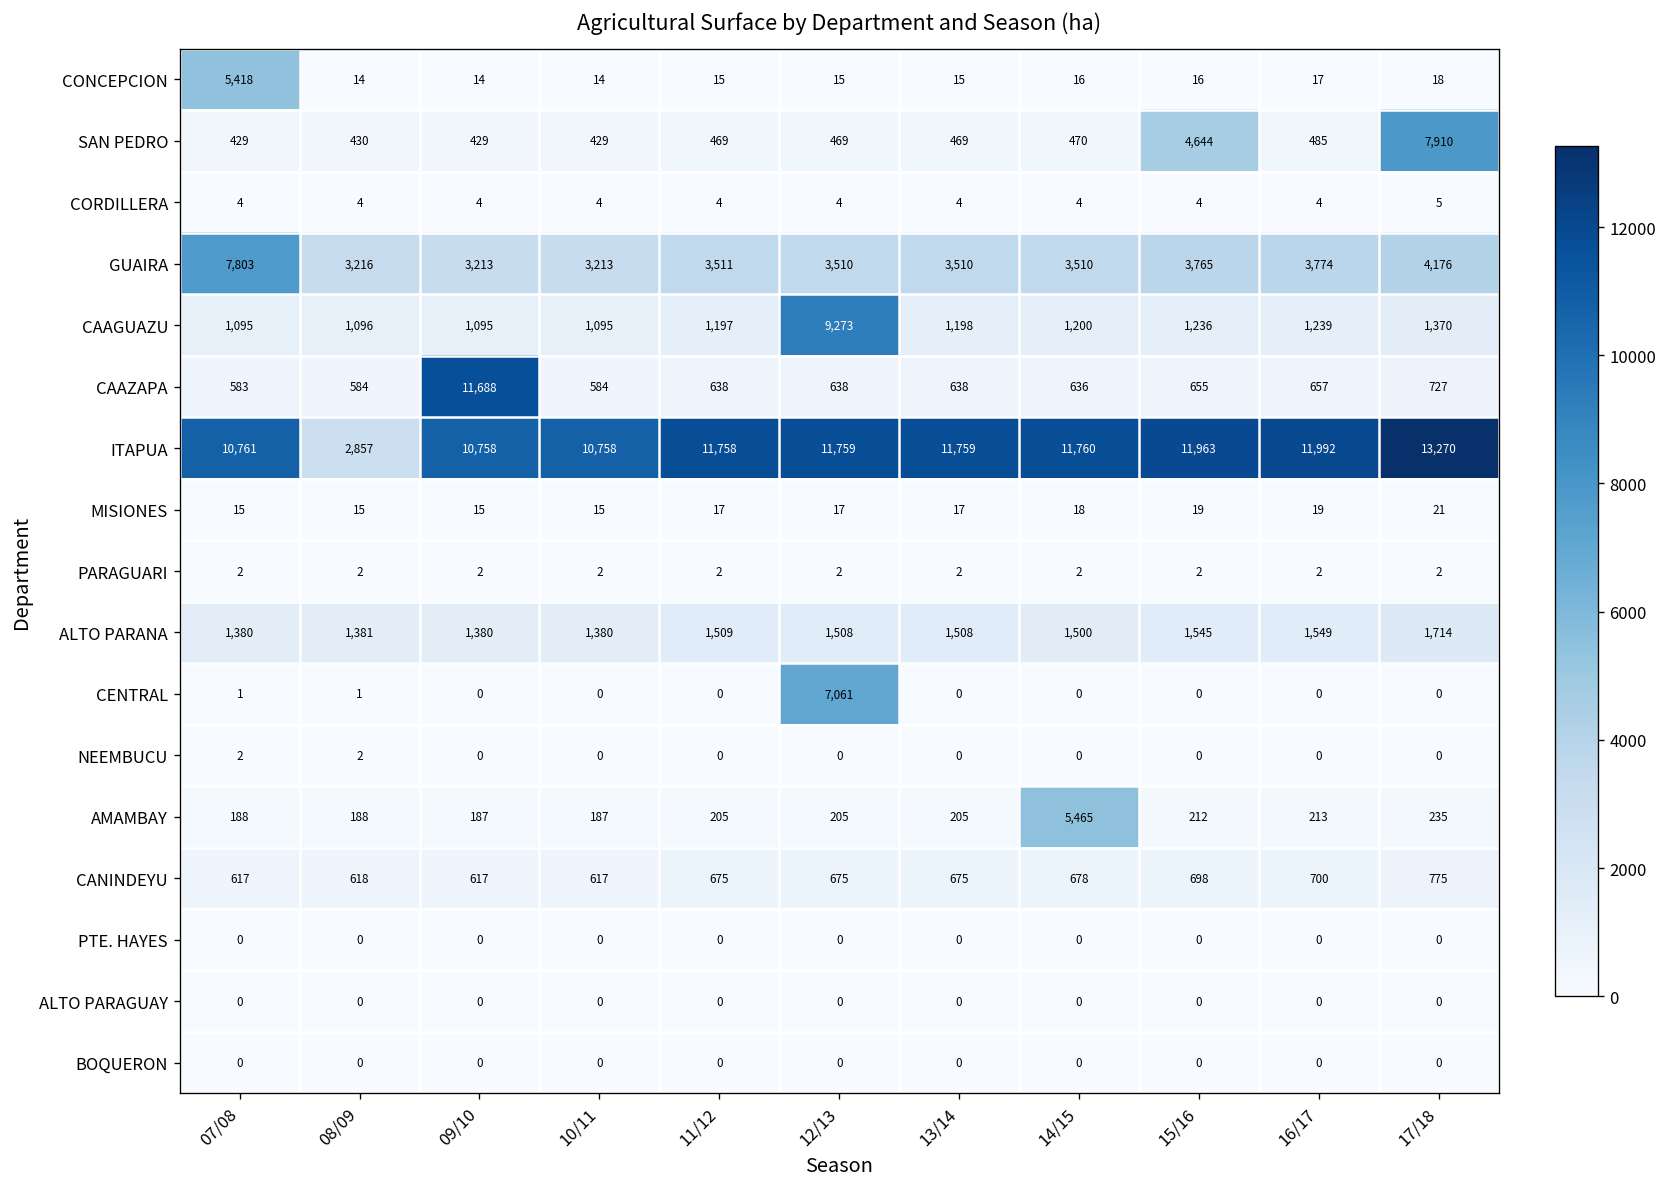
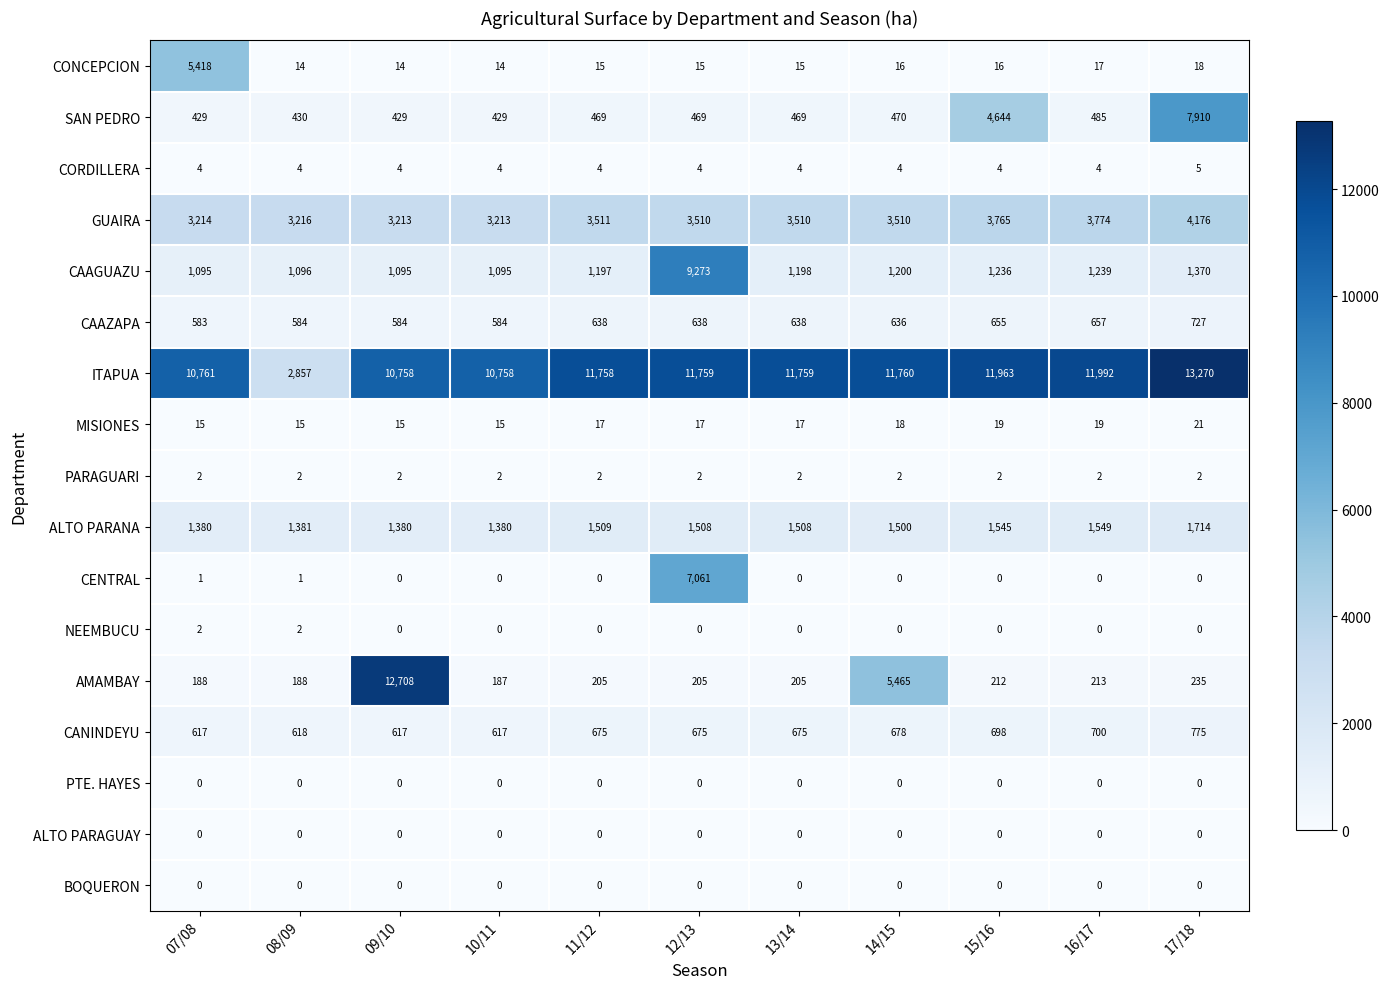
GUAIRA, 07/08: 7,803 -> 3,214
CAAZAPA, 09/10: 11,688 -> 584
AMAMBAY, 09/10: 187 -> 12,708
